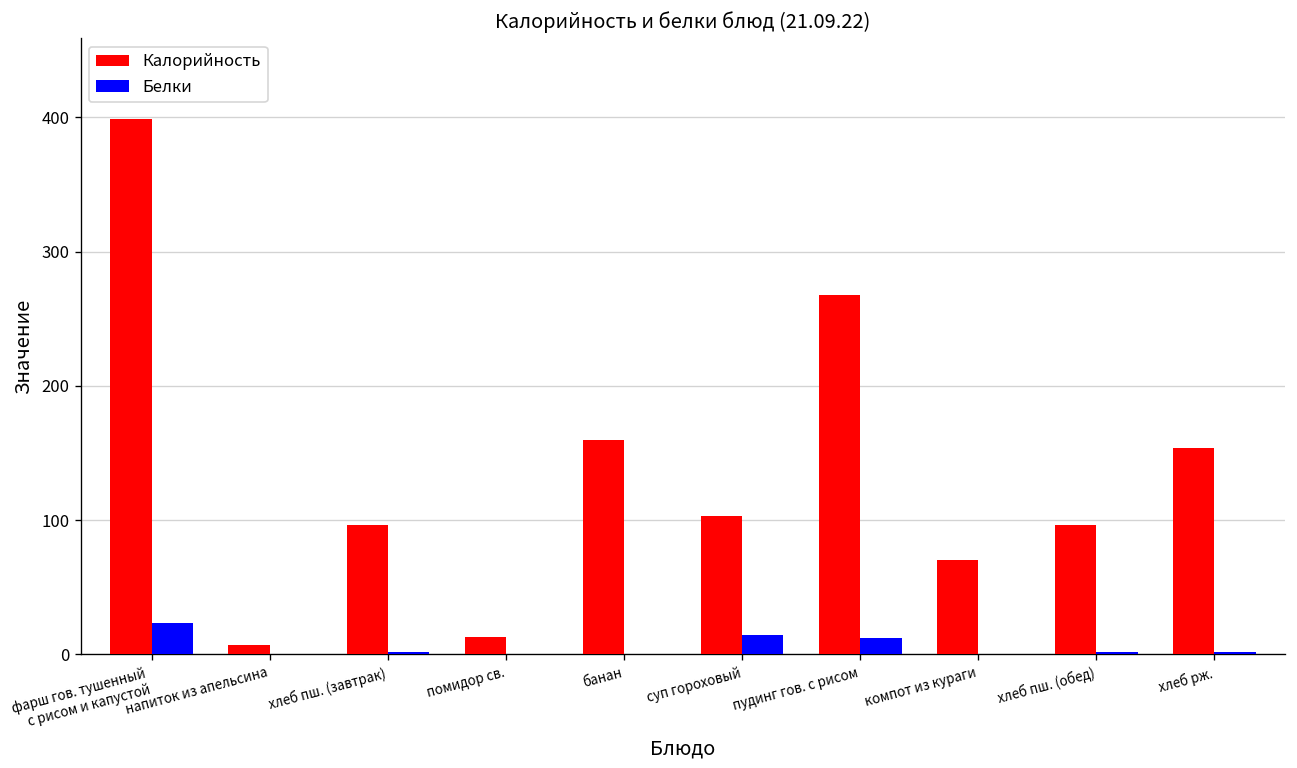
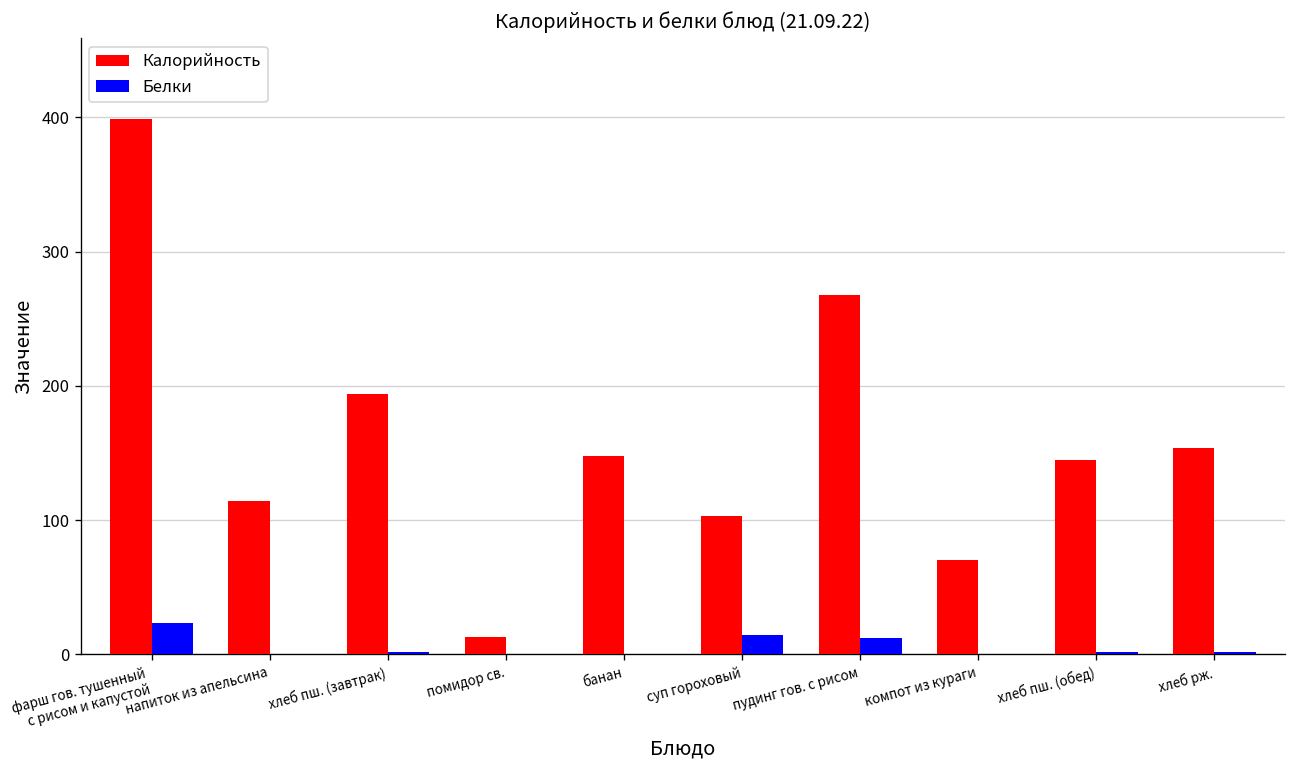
Калорийность, напиток из апельсина: 7 -> 114
Калорийность, хлеб пш. (завтрак): 96 -> 194
Калорийность, банан: 160 -> 148
Калорийность, хлеб пш. (обед): 96 -> 145
